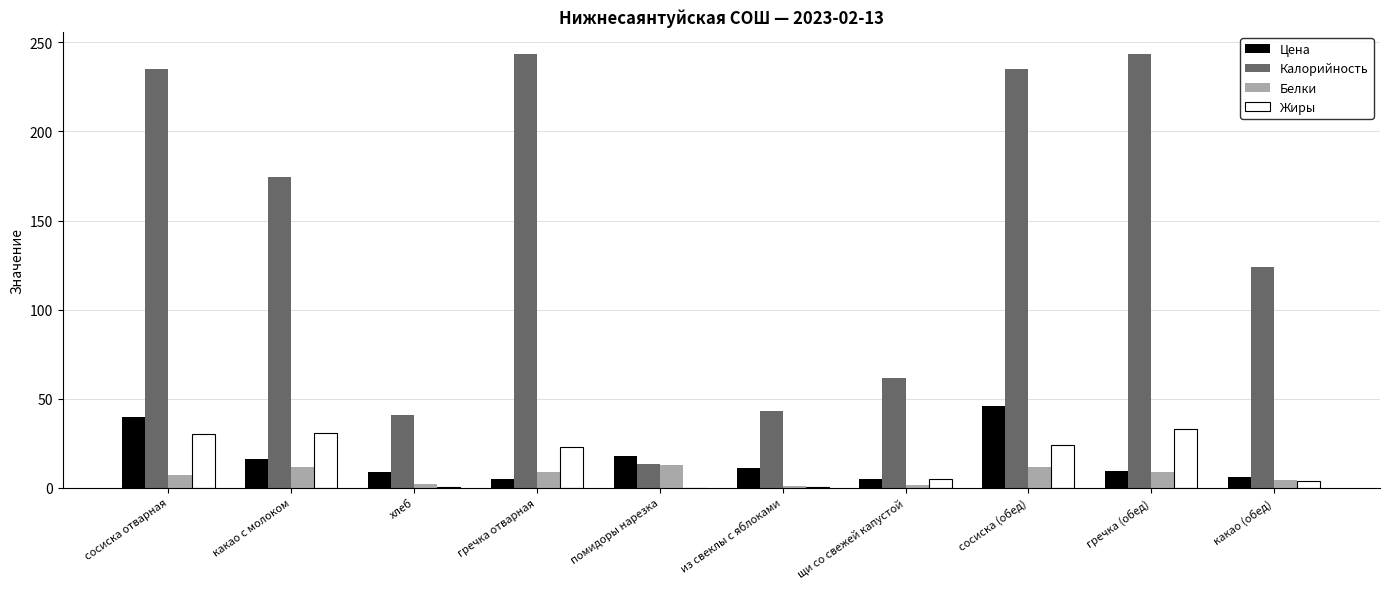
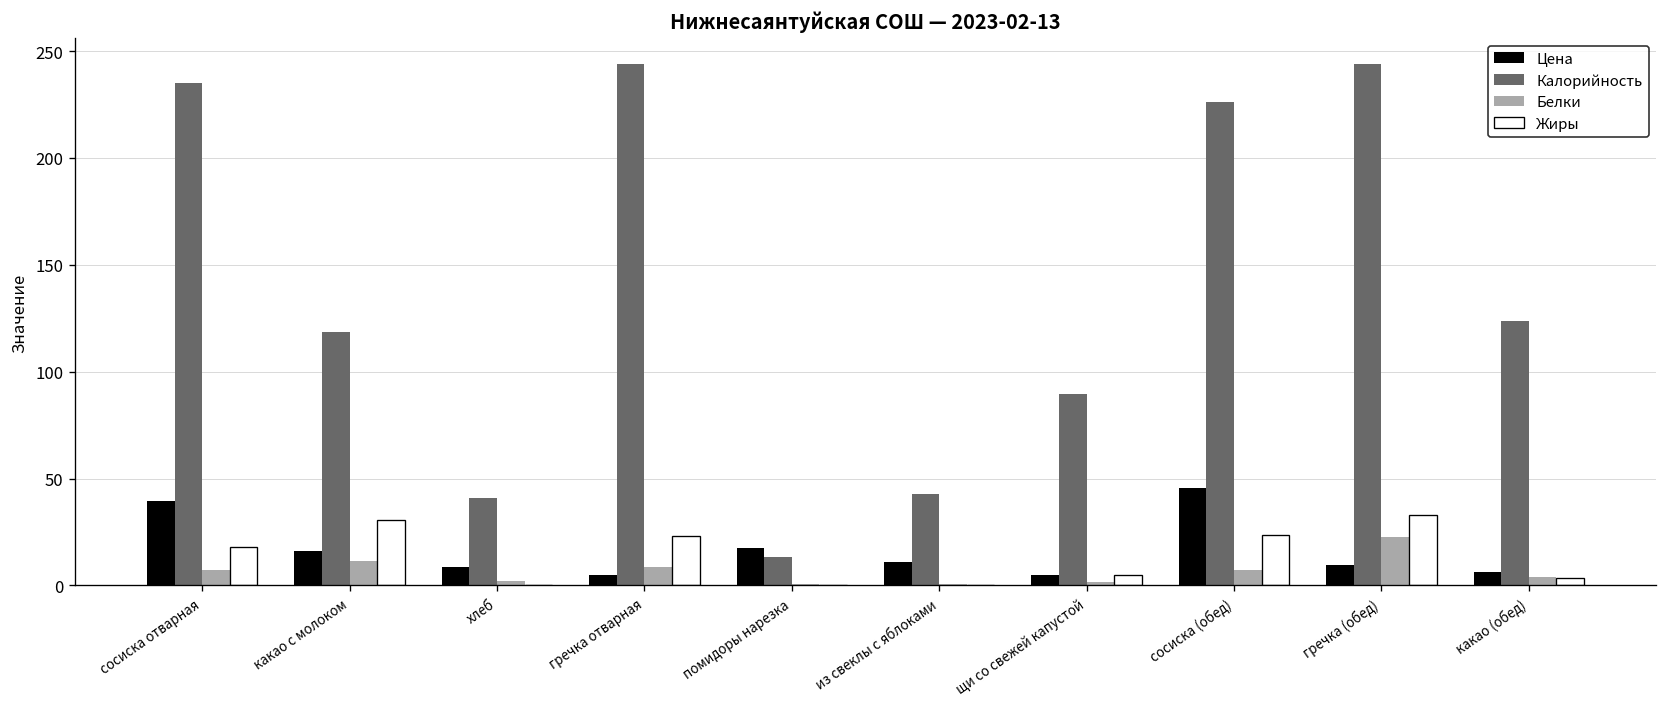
Жиры, сосиска отварная: 30 -> 18
Калорийность, какао с молоком: 174 -> 119
Белки, помидоры нарезка: 13 -> 1
Калорийность, щи со свежей капустой: 62 -> 90
Калорийность, сосиска (обед): 235 -> 226
Белки, сосиска (обед): 12 -> 7
Белки, гречка (обед): 9 -> 23
